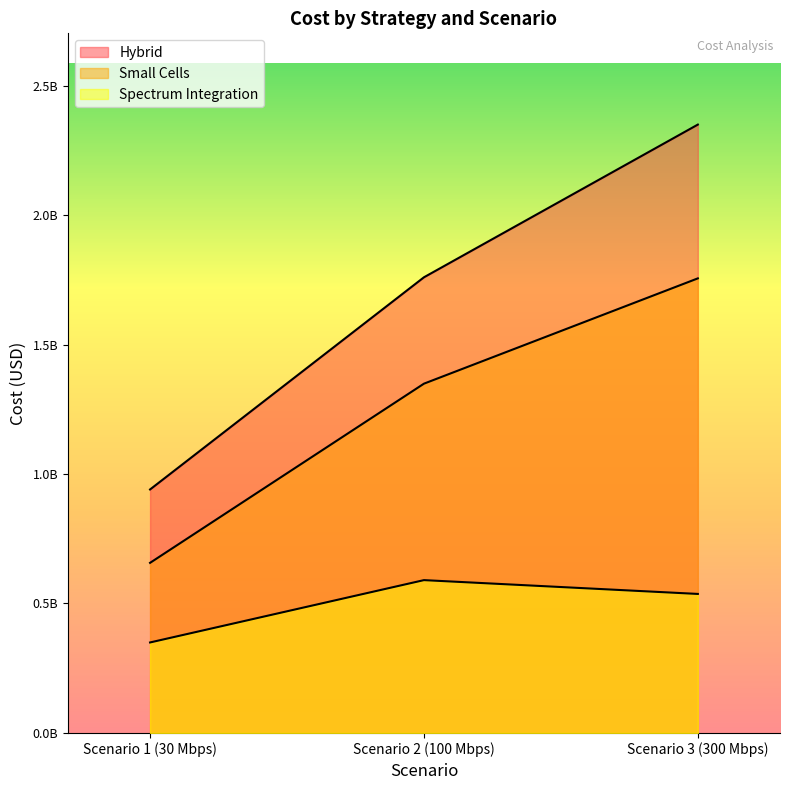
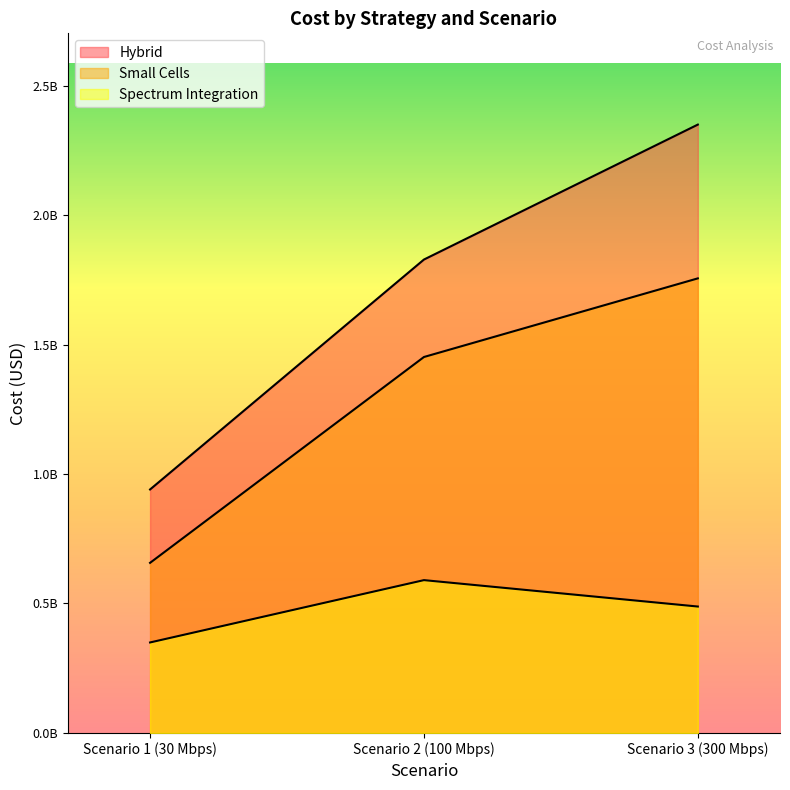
Hybrid, Scenario 2 (100 Mbps): 1760000000 -> 1830000000
Small Cells, Scenario 2 (100 Mbps): 1350000000 -> 1450000000
Spectrum Integration, Scenario 3 (300 Mbps): 540000000 -> 490000000
